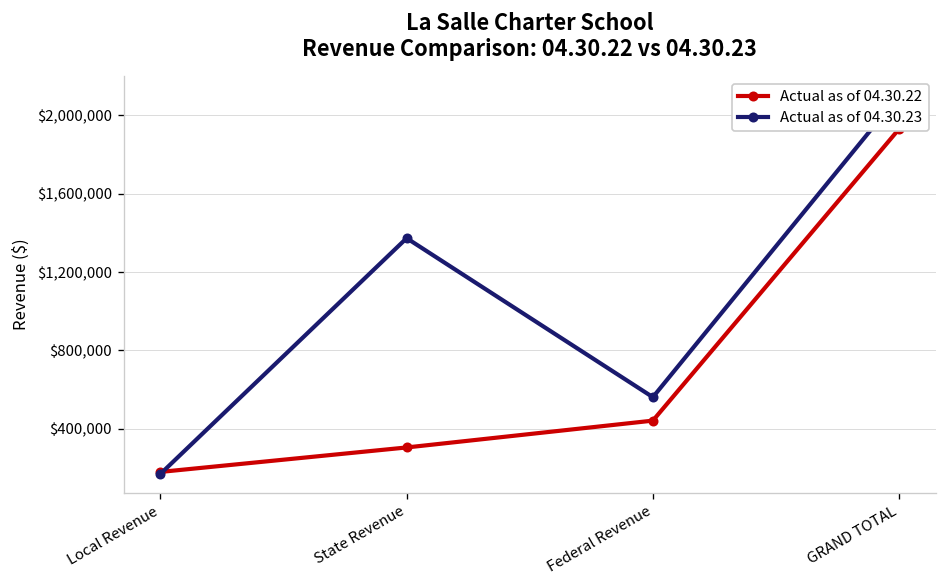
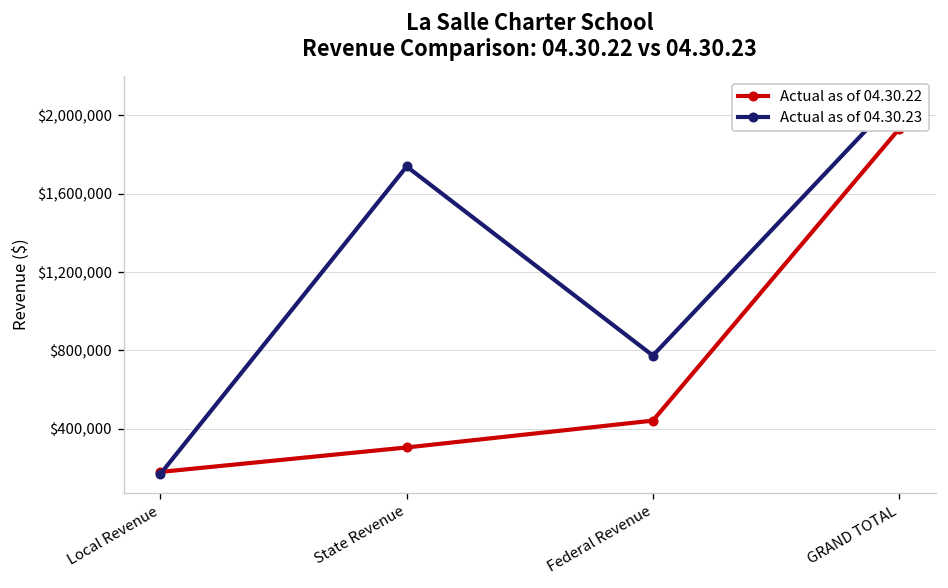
Actual as of 04.30.23, State Revenue: $1,370,000 -> $1,740,000
Actual as of 04.30.23, Federal Revenue: $560,000 -> $770,000
